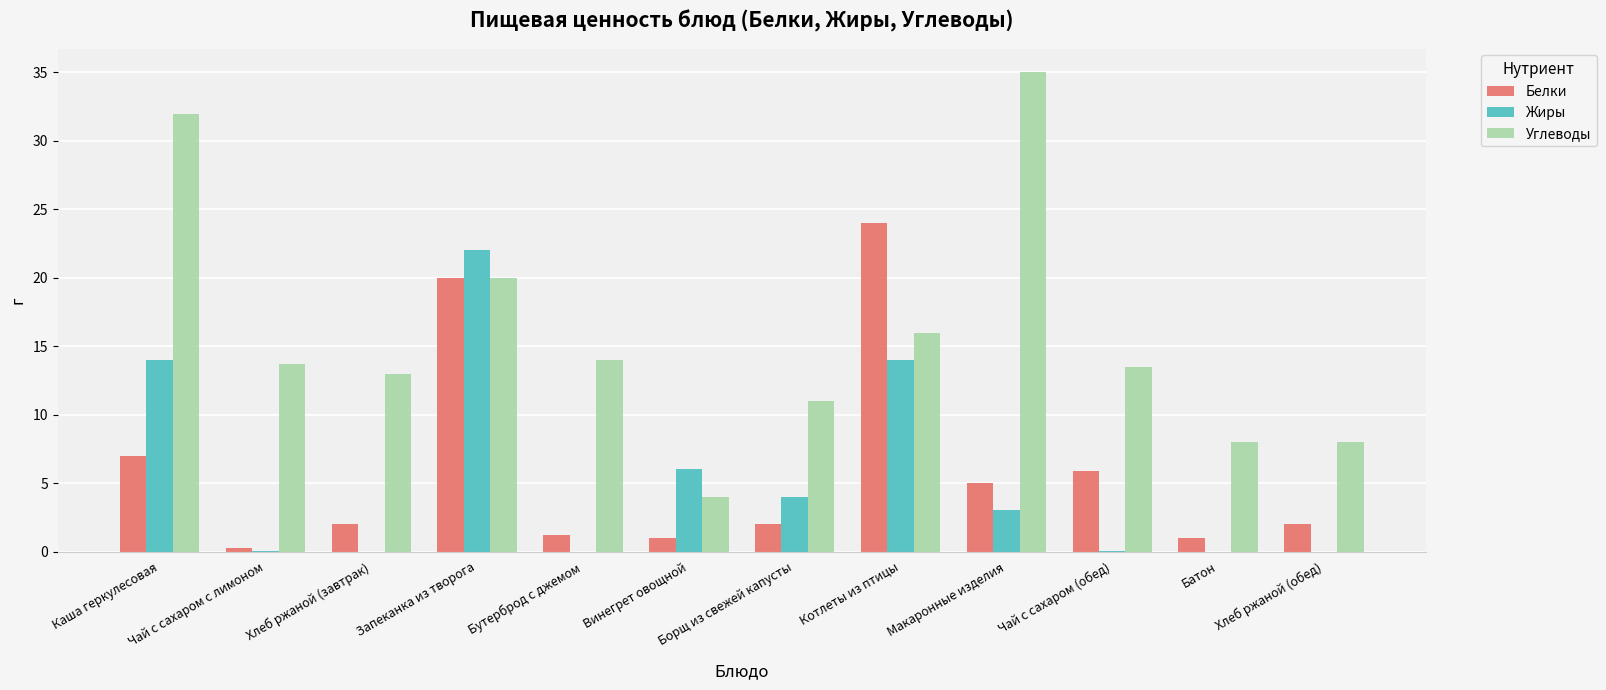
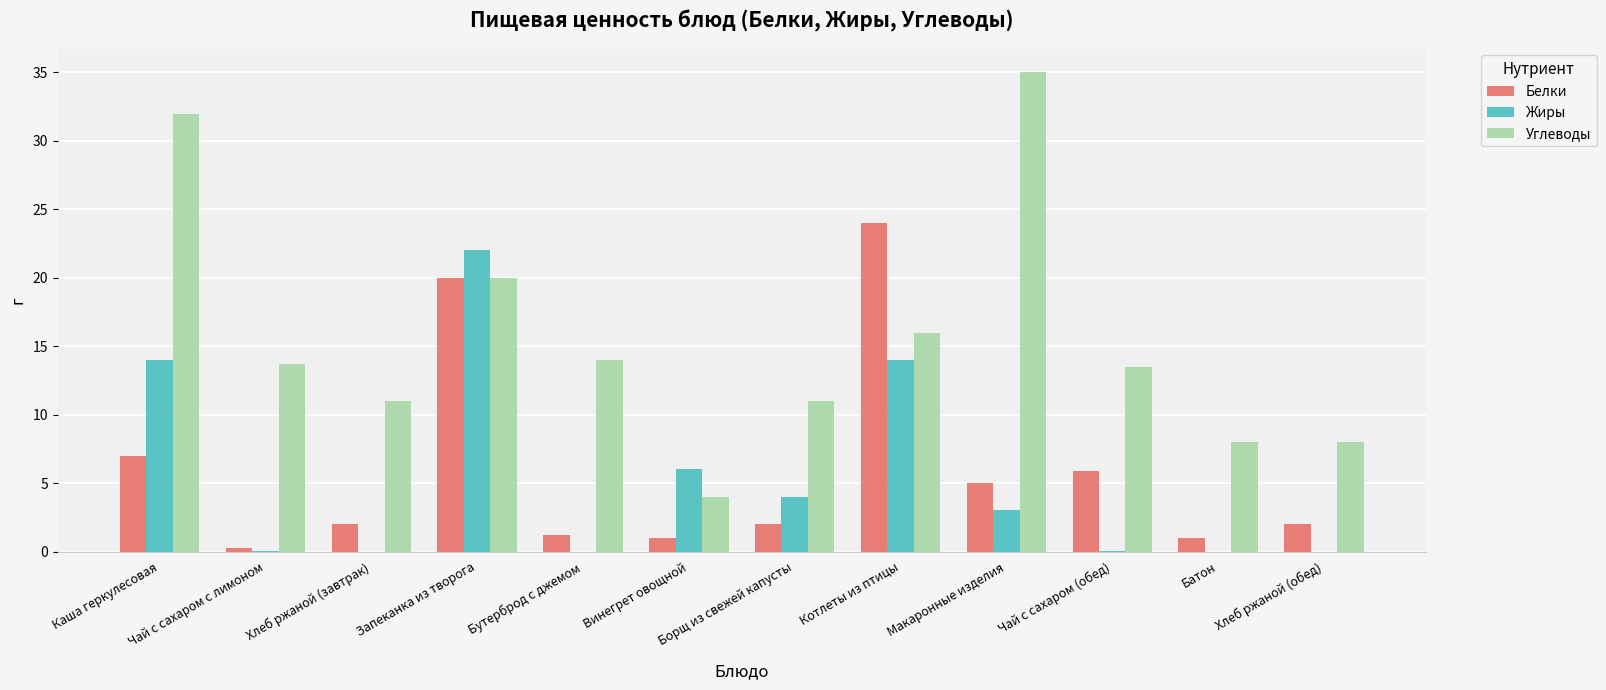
Углеводы, Хлеб ржаной (завтрак): 13 -> 11
